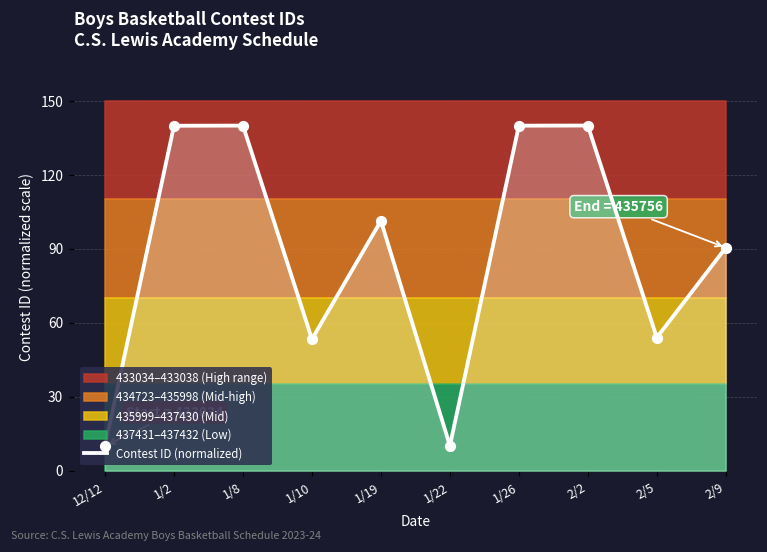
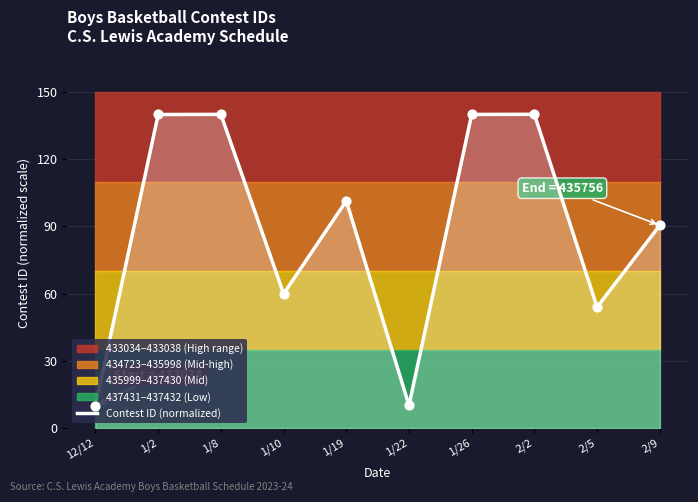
Contest ID (normalized), 1/10: 53 -> 60
